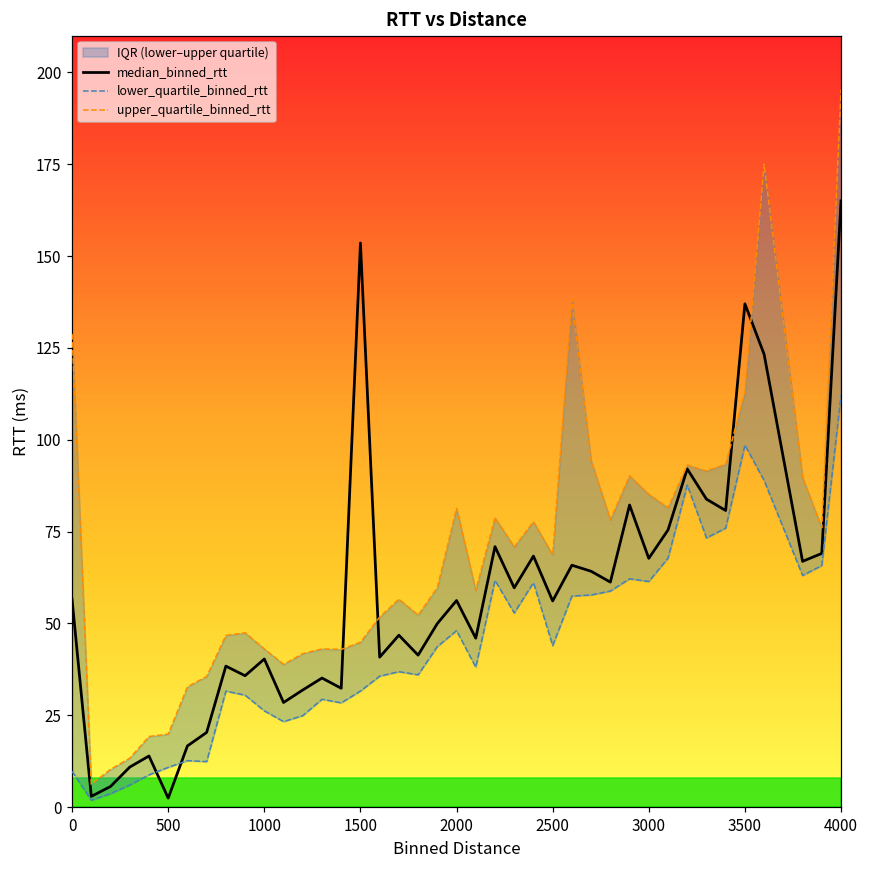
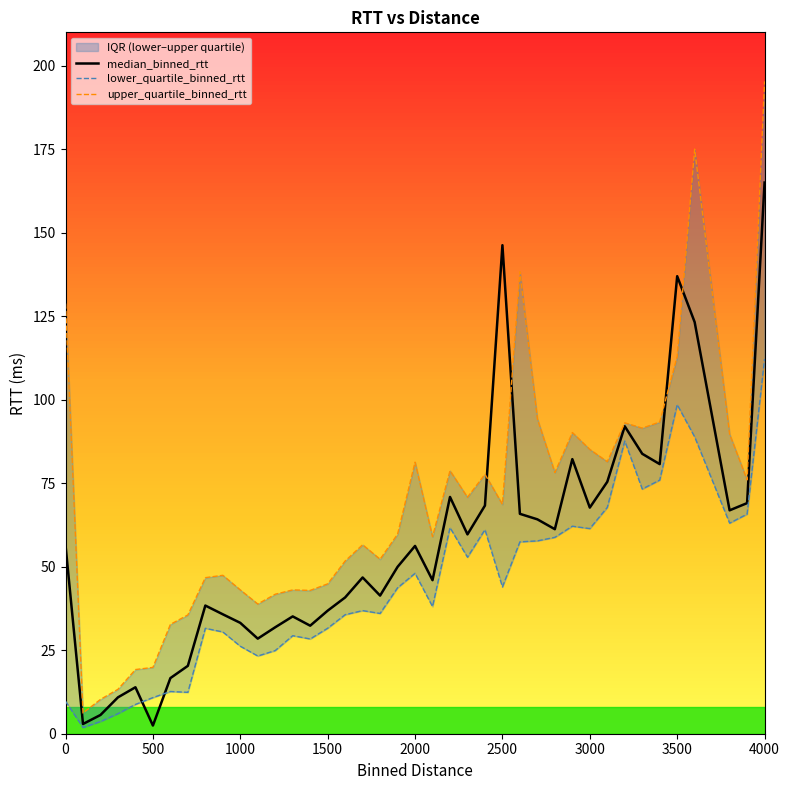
median_binned_rtt, 1000: 40 -> 33
median_binned_rtt, 1500: 154 -> 37
median_binned_rtt, 2500: 56 -> 146
